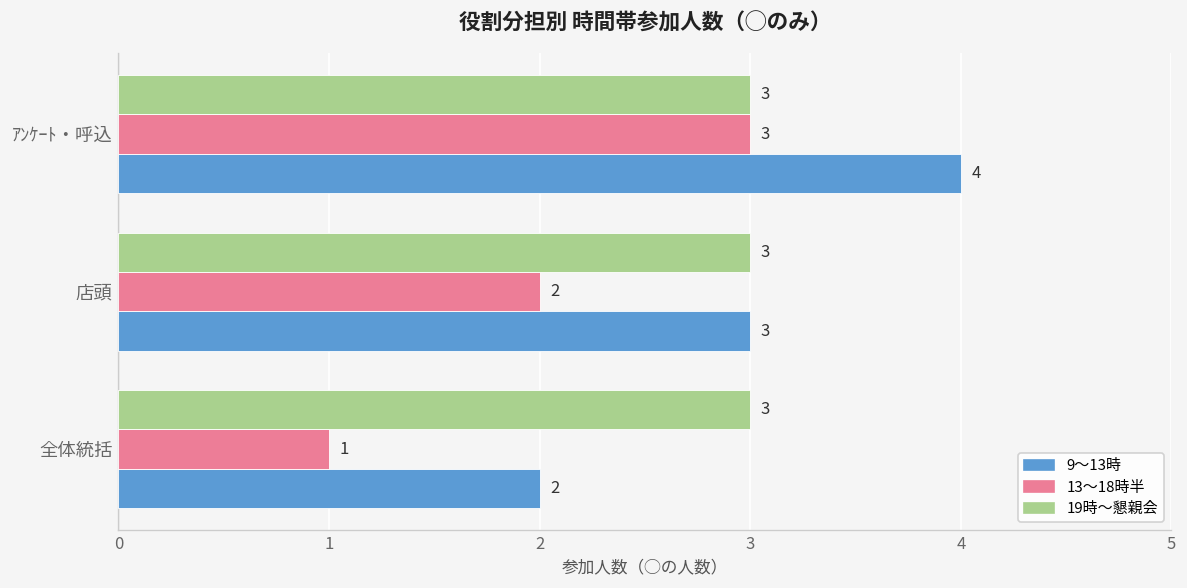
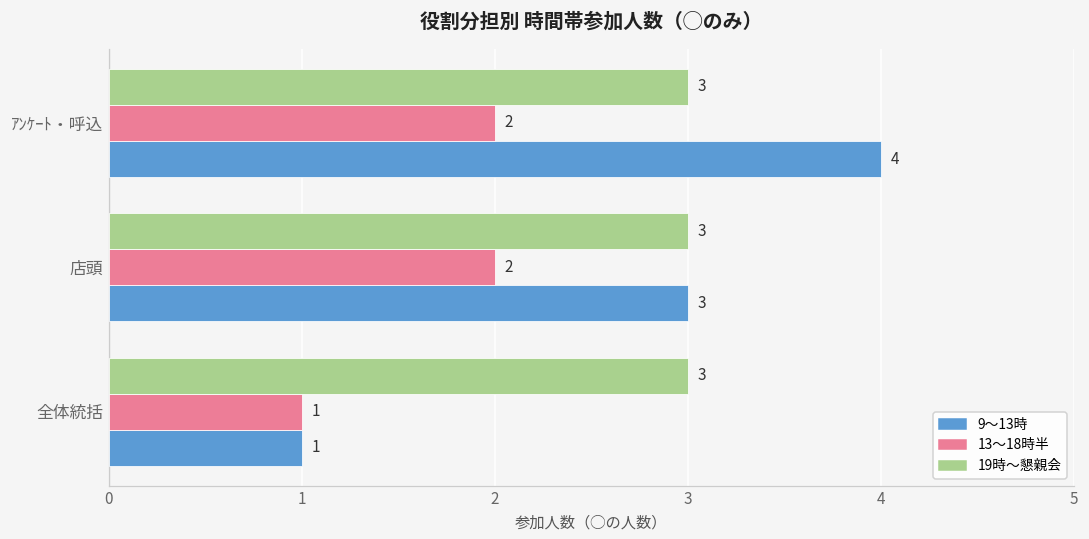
13～18時半, ｱﾝｹｰﾄ・呼込: 3 -> 2
9～13時, 全体統括: 2 -> 1
